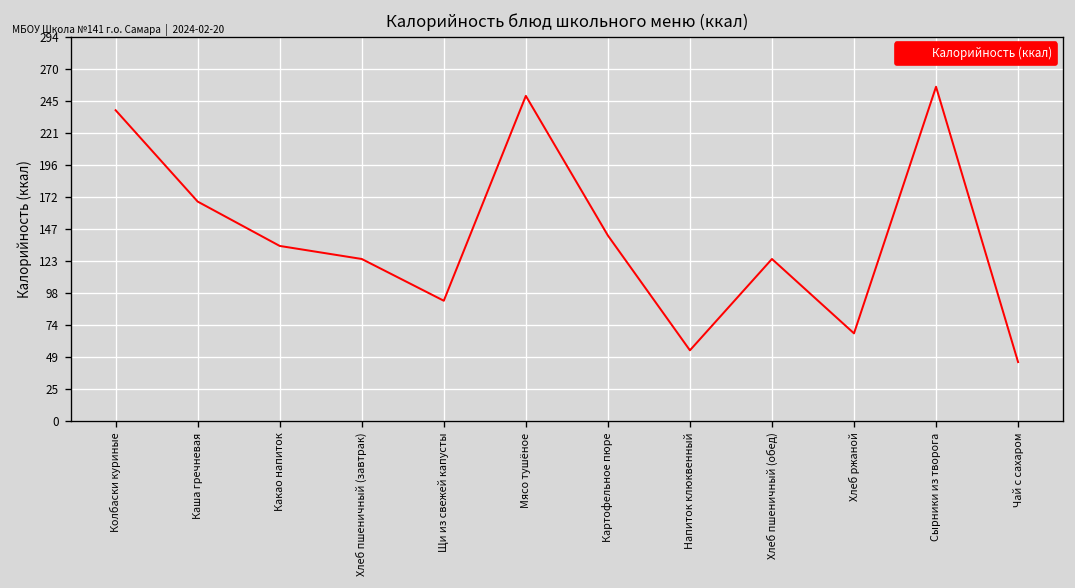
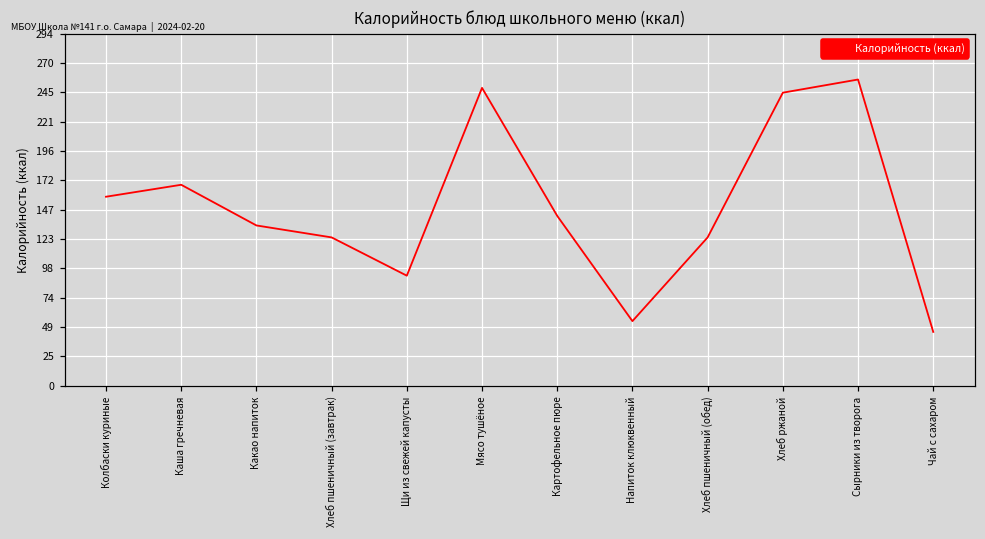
Колбаски куриные: 238 -> 158
Хлеб ржаной: 67 -> 245
